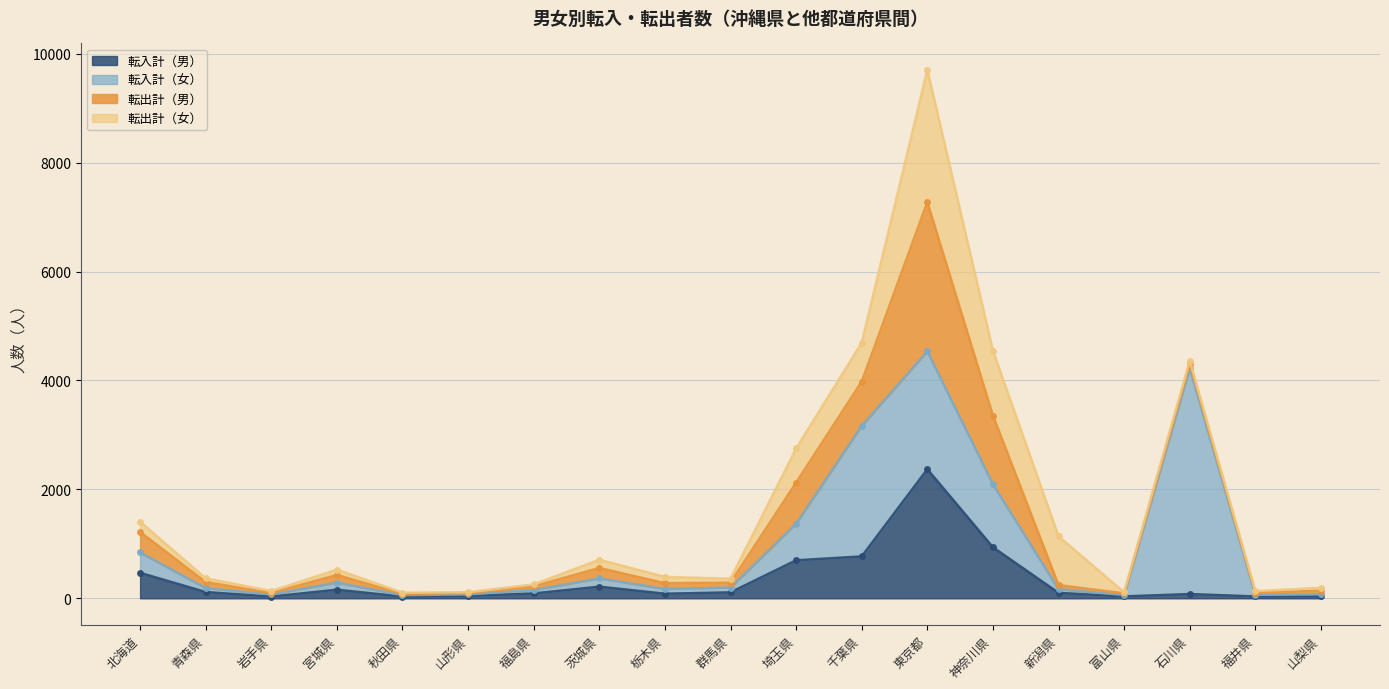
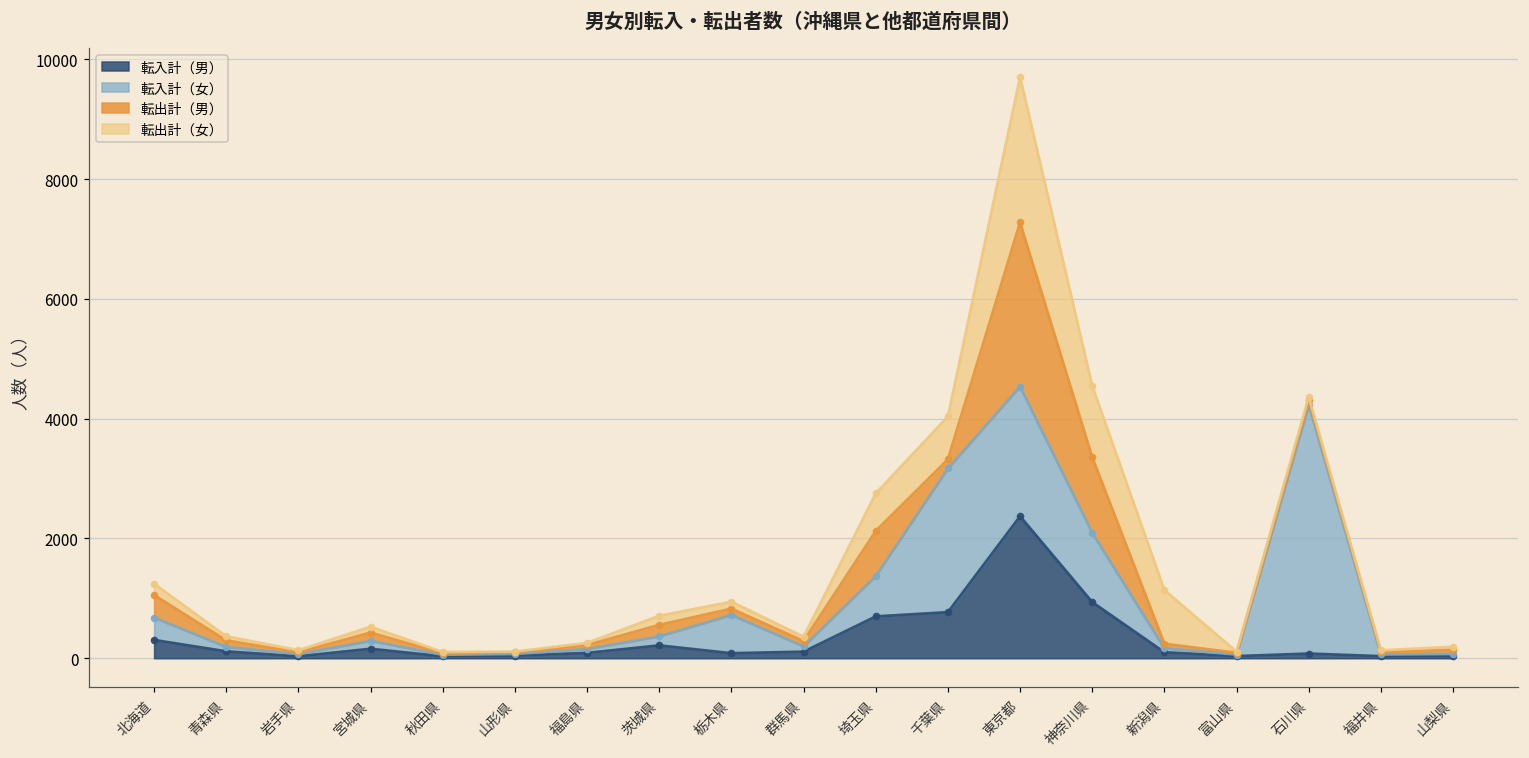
転入計（男）, 北海道: 500 -> 300
転入計（女）, 栃木県: 100 -> 600
転出計（男）, 千葉県: 800 -> 200
